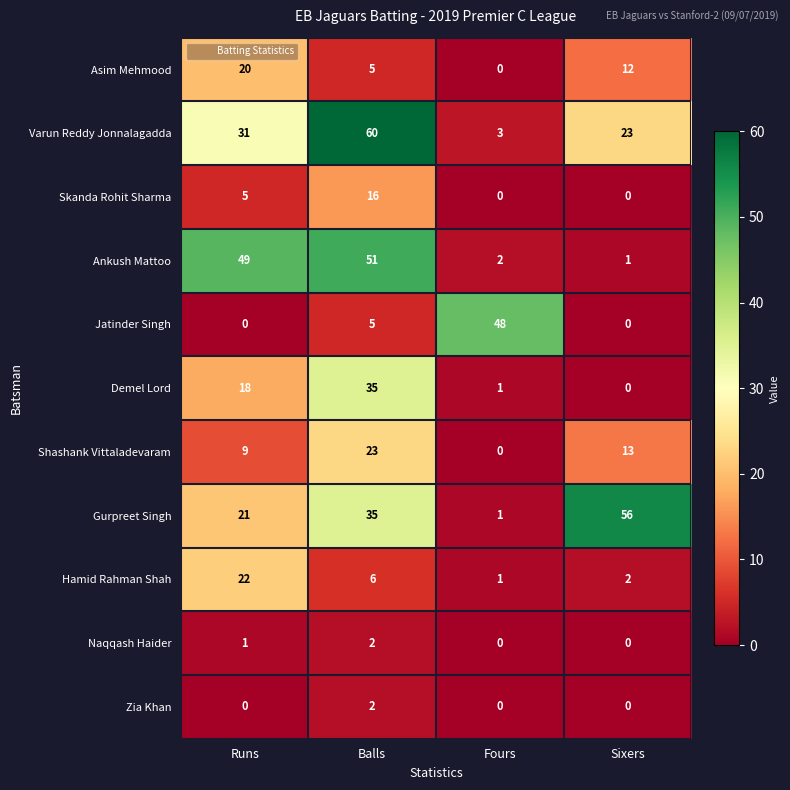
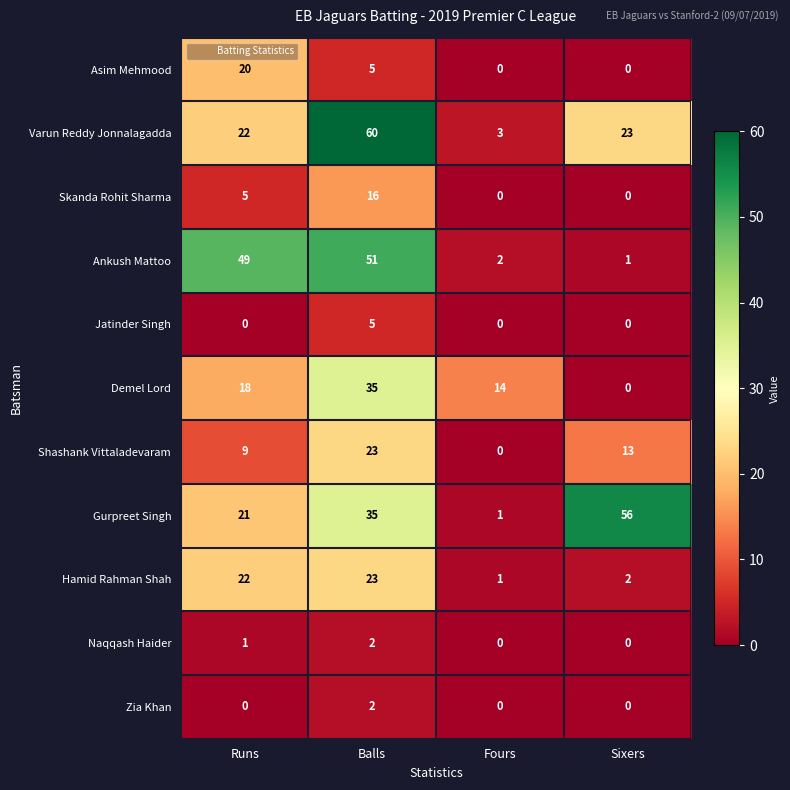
Asim Mehmood, Sixers: 12 -> 0
Varun Reddy Jonnalagadda, Runs: 31 -> 22
Jatinder Singh, Fours: 48 -> 0
Demel Lord, Fours: 1 -> 14
Hamid Rahman Shah, Balls: 6 -> 23
